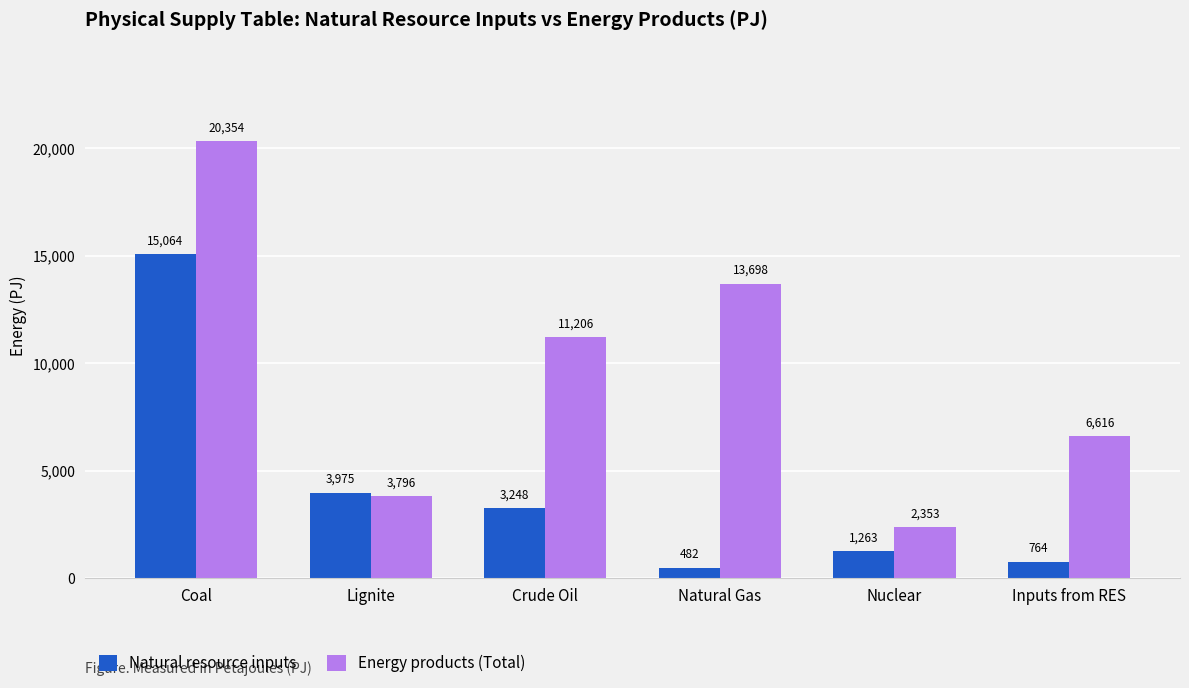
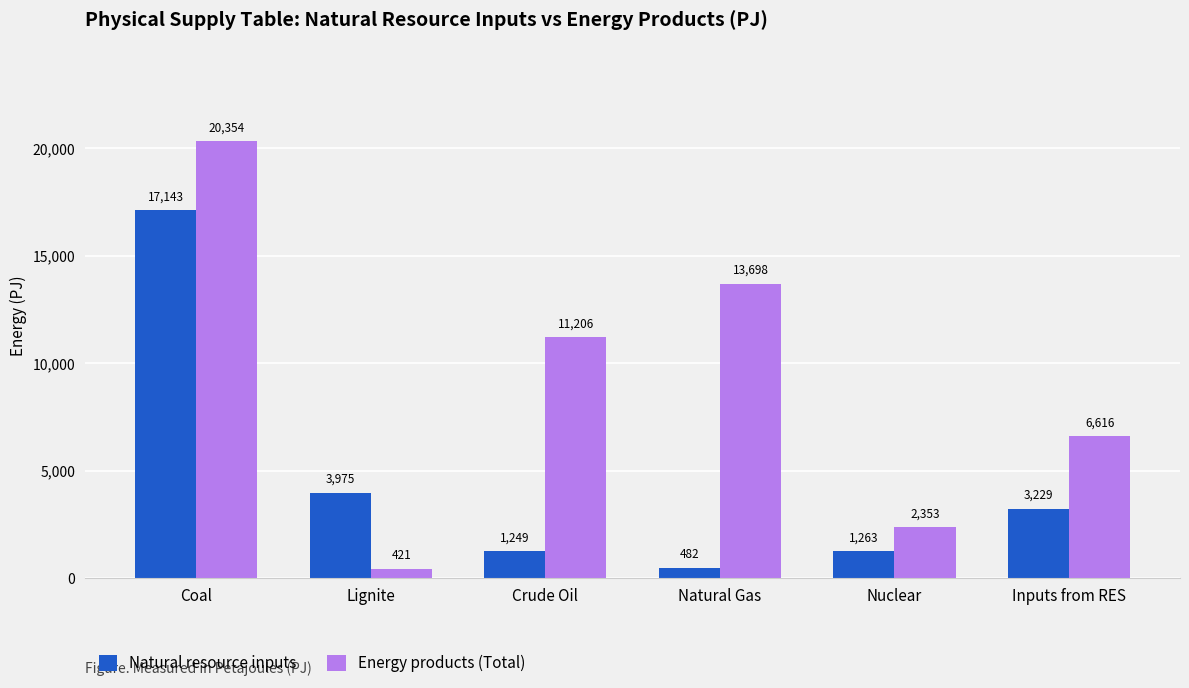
Natural resource inputs, Coal: 15,064 -> 17,143
Energy products (Total), Lignite: 3,796 -> 421
Natural resource inputs, Crude Oil: 3,248 -> 1,249
Natural resource inputs, Inputs from RES: 764 -> 3,229
